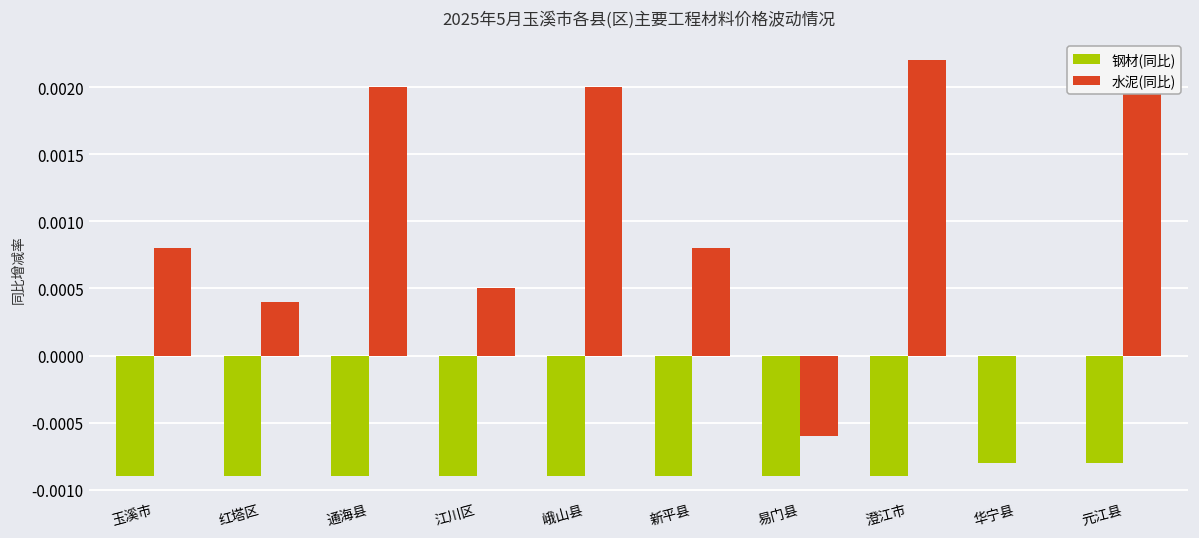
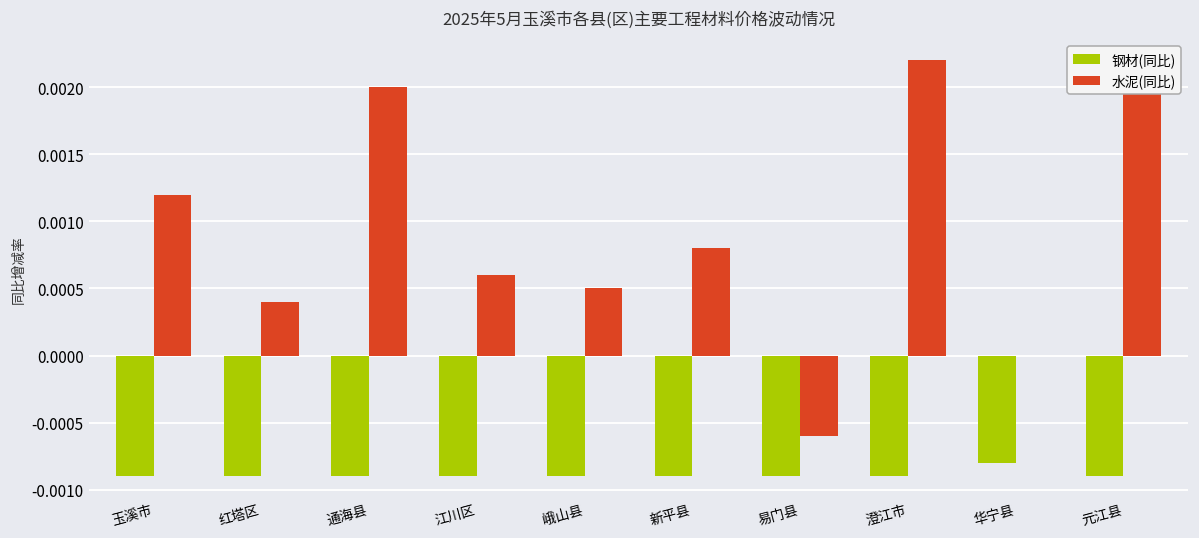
水泥(同比), 玉溪市: 0.0008 -> 0.0012
水泥(同比), 江川区: 0.0005 -> 0.0006
水泥(同比), 峨山县: 0.0020 -> 0.0005
钢材(同比), 元江县: -0.0008 -> -0.0009
